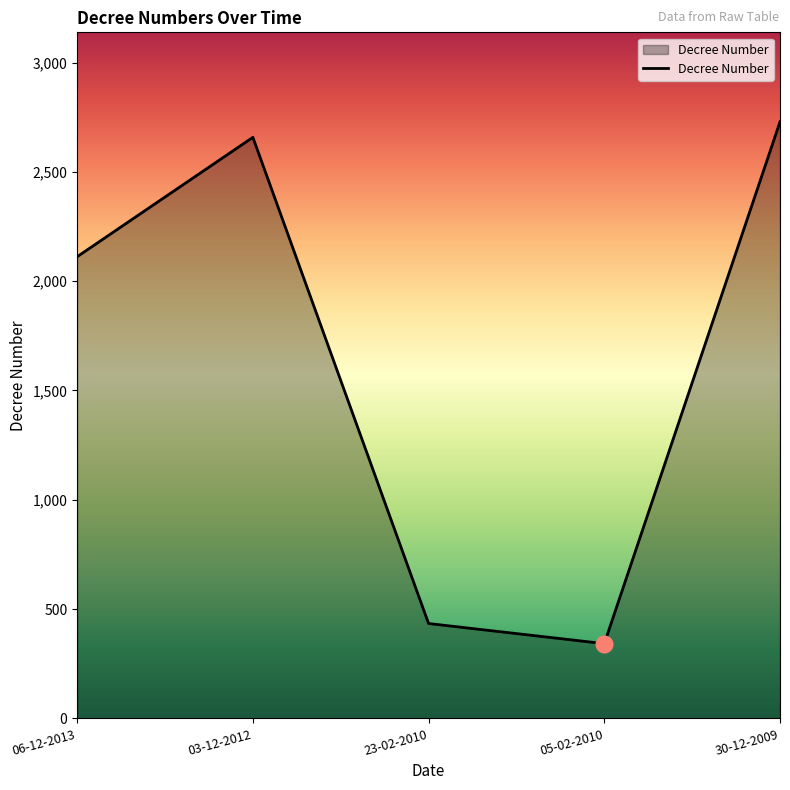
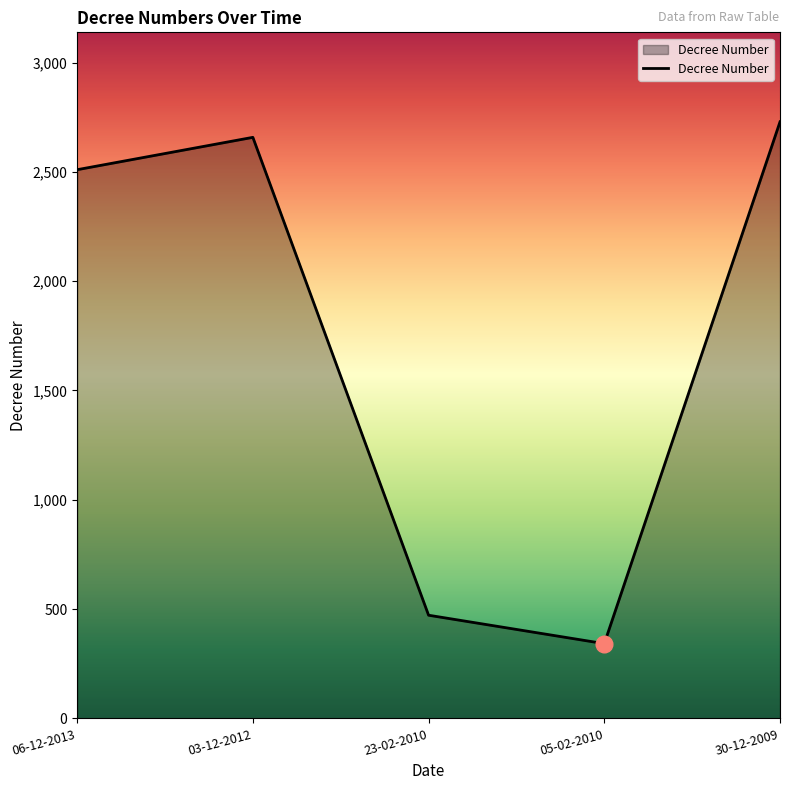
Decree Number, 06-12-2013: 2,110 -> 2,510
Decree Number, 23-02-2010: 430 -> 470
